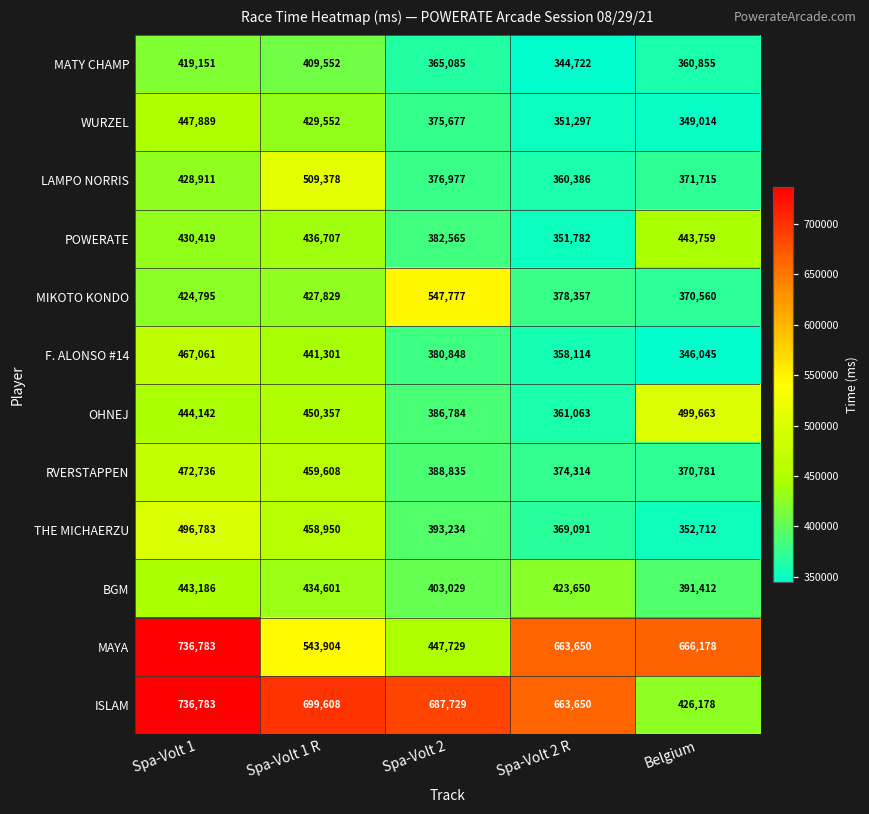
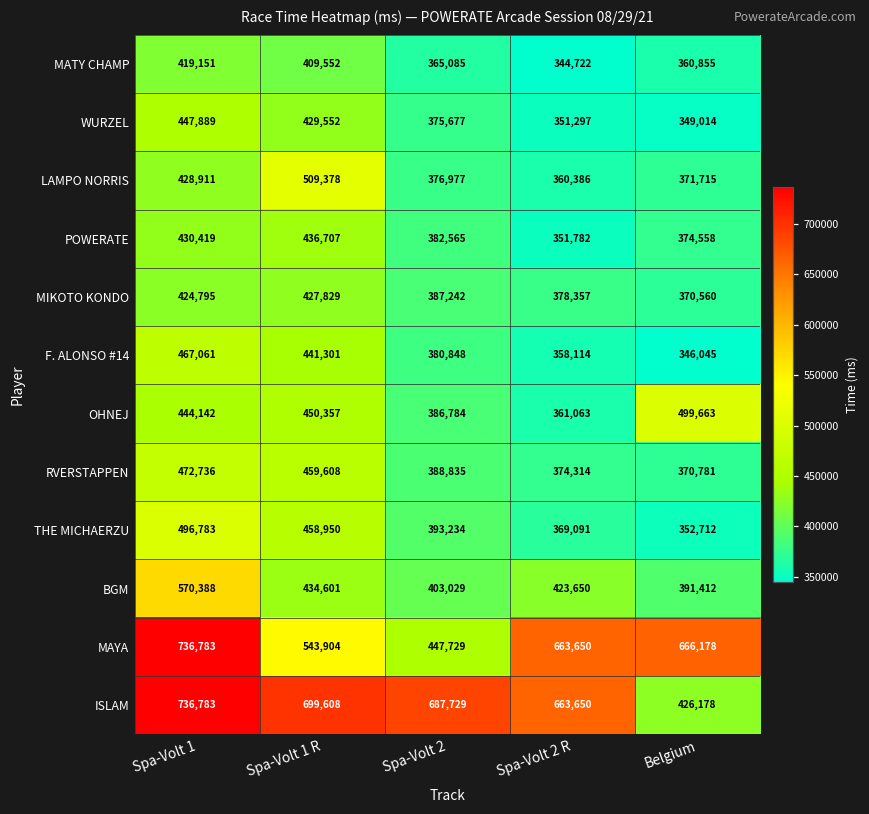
POWERATE, Belgium: 443,759 -> 374,558
MIKOTO KONDO, Spa-Volt 2: 547,777 -> 387,242
BGM, Spa-Volt 1: 443,186 -> 570,388
